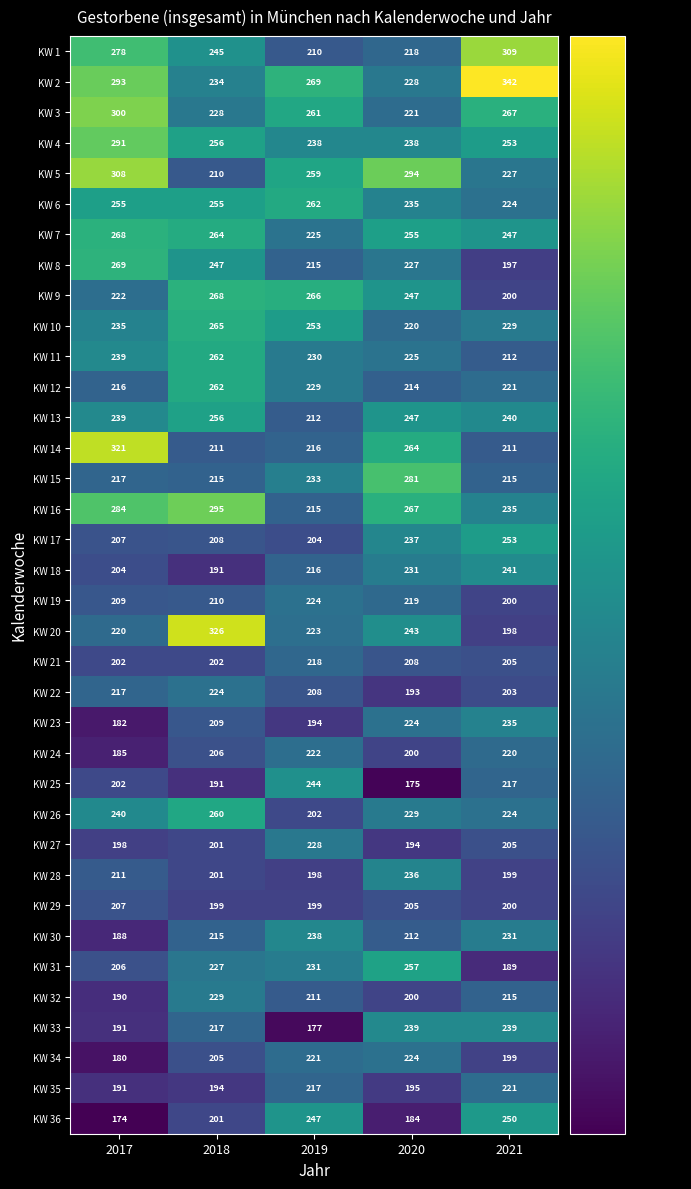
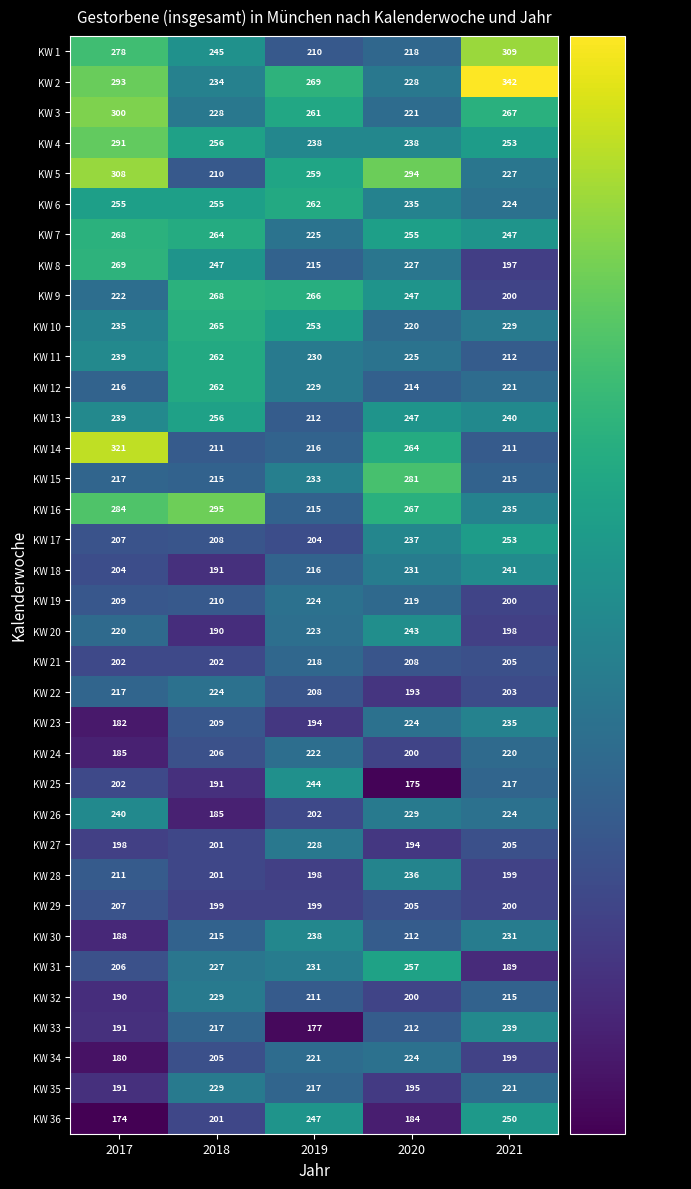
KW 20, 2018: 326 -> 190
KW 26, 2018: 260 -> 185
KW 33, 2020: 239 -> 212
KW 35, 2018: 194 -> 229
